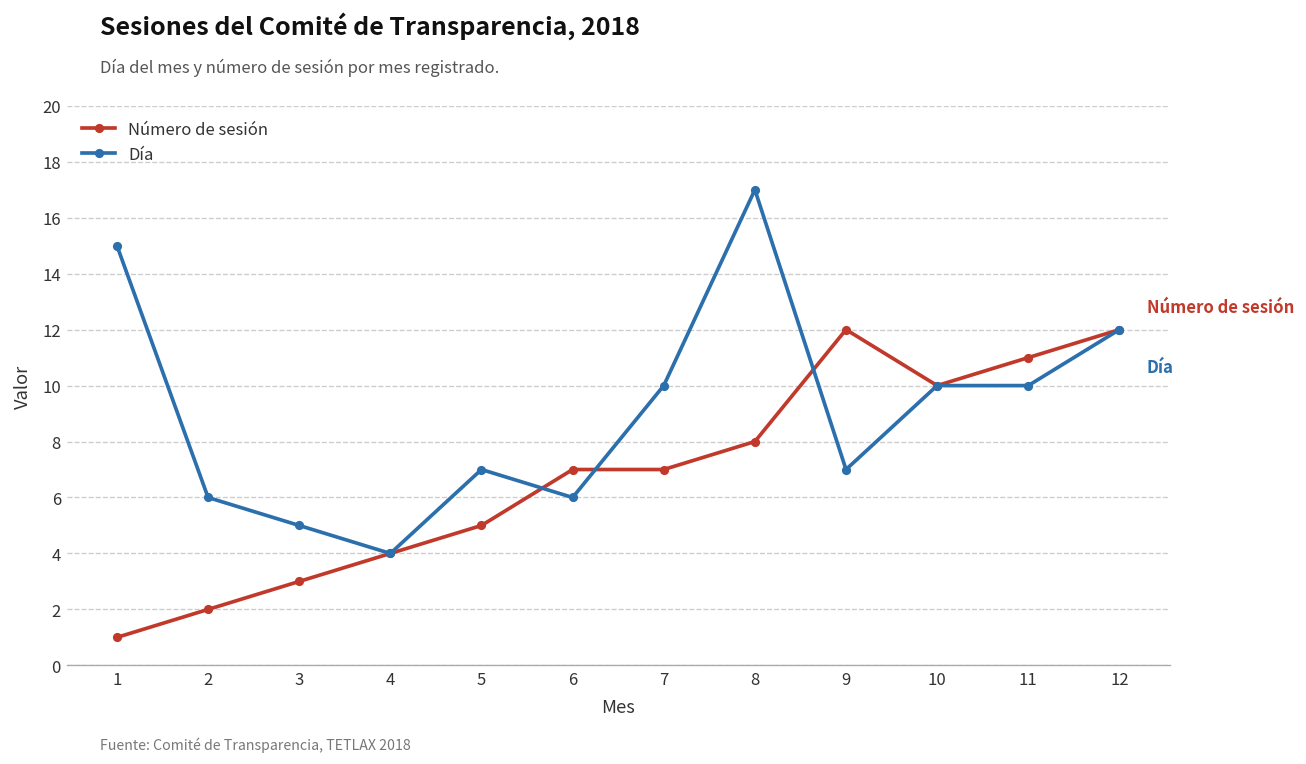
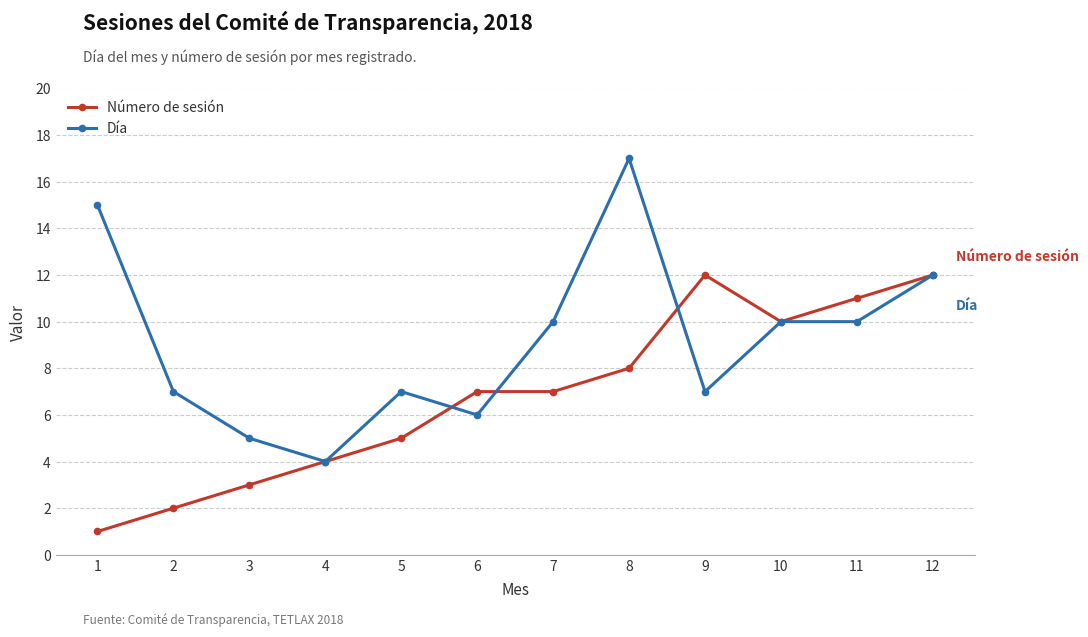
Día, 2: 6 -> 7
